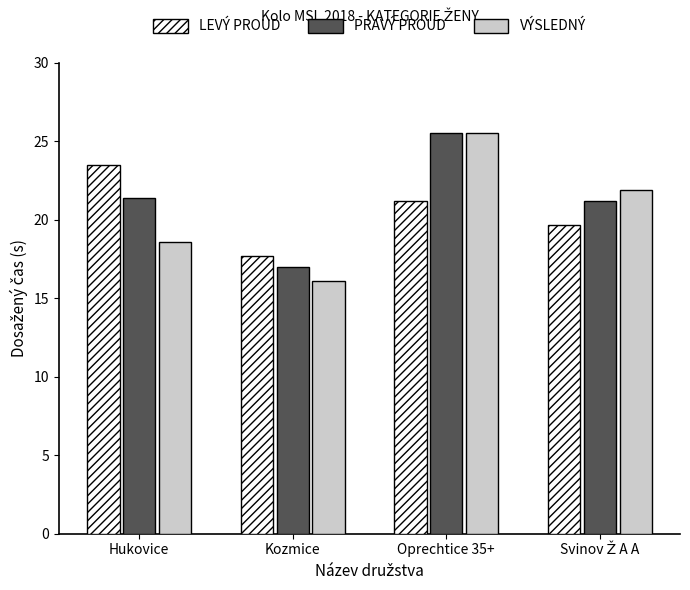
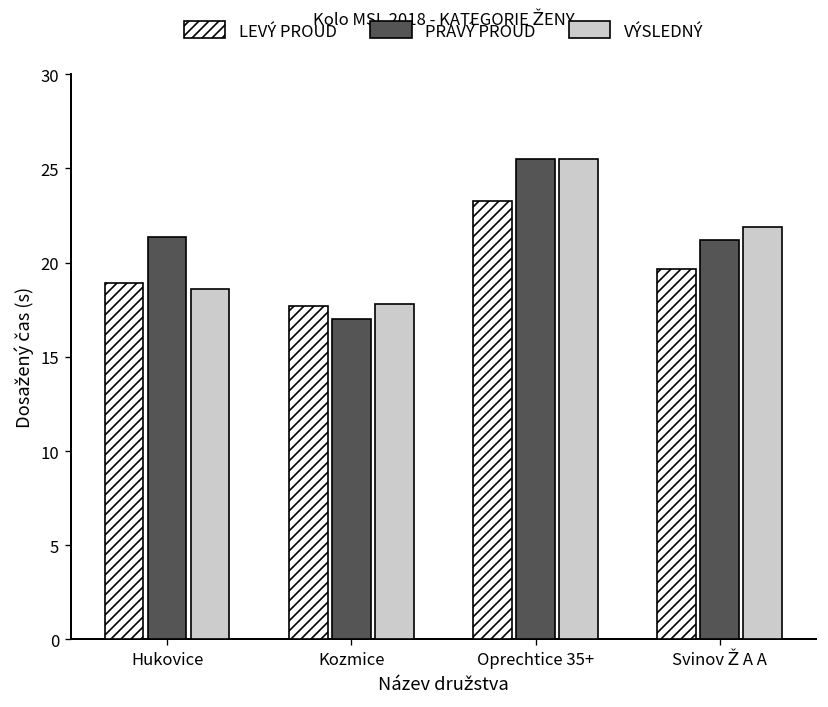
LEVÝ PROUD, Hukovice: 23.5 -> 18.9
VÝSLEDNÝ, Kozmice: 16.1 -> 17.8
LEVÝ PROUD, Oprechtice 35+: 21.2 -> 23.3
